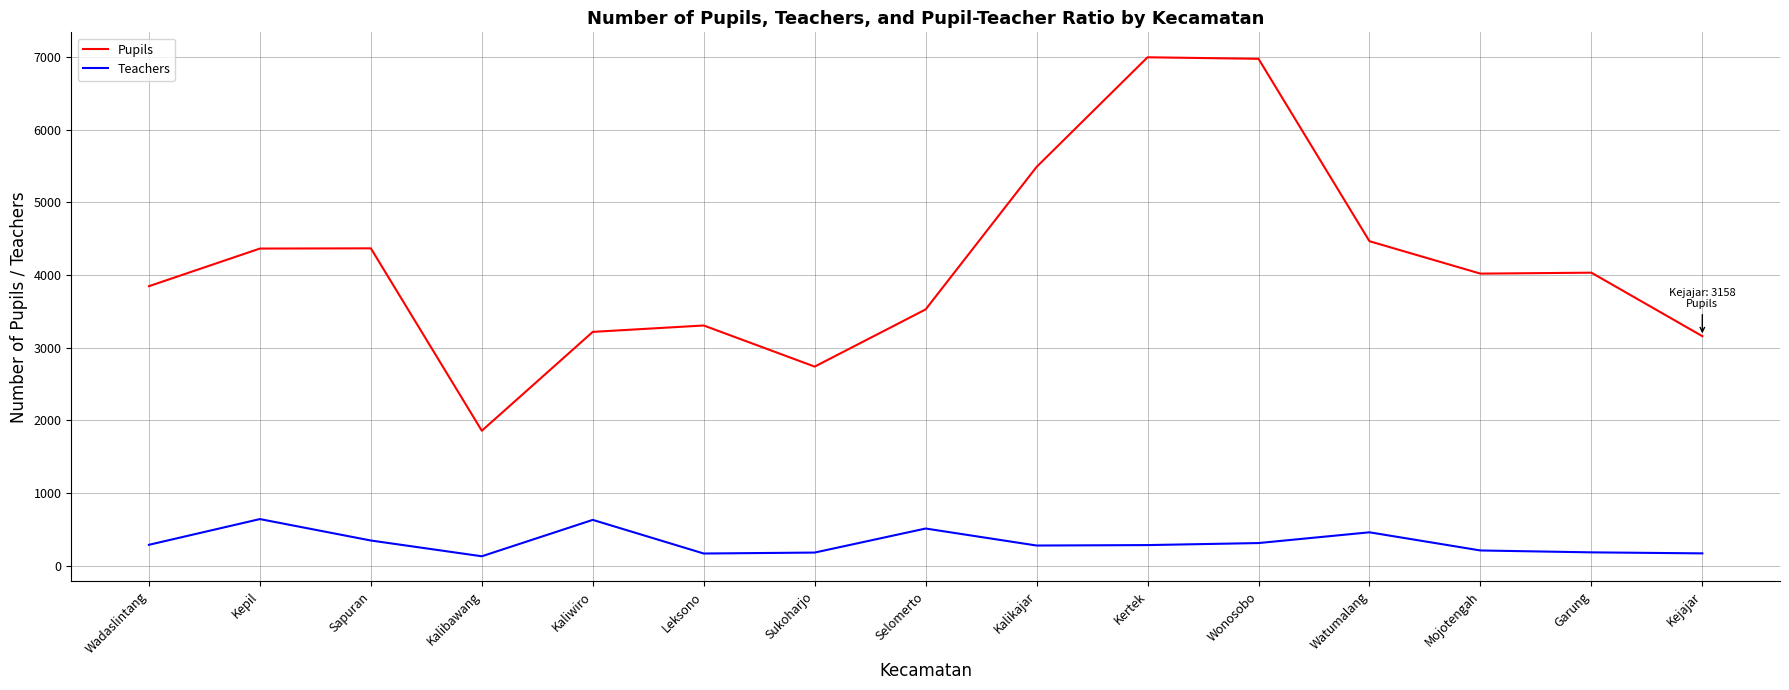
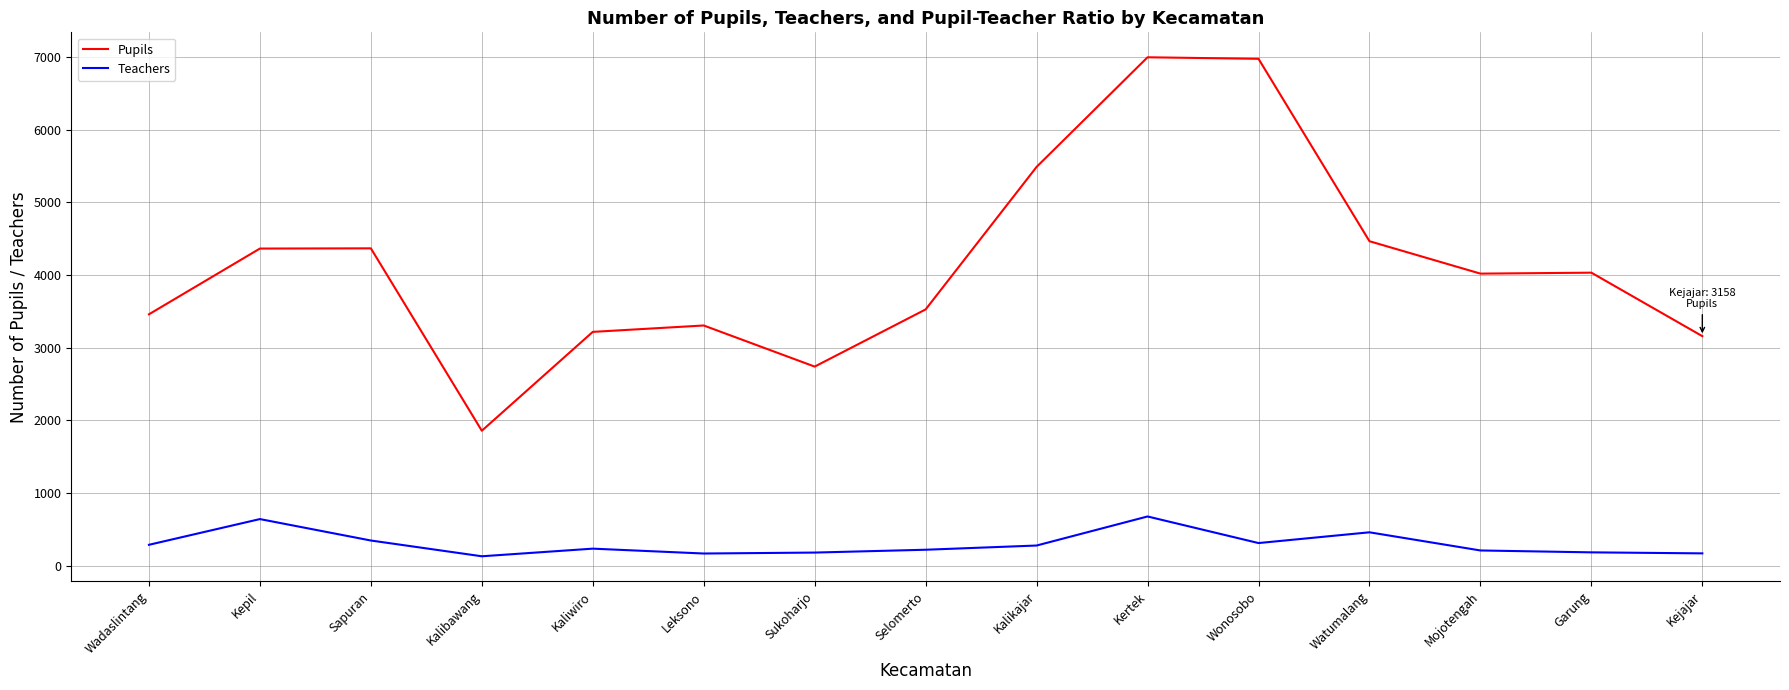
Pupils, Wadaslintang: 3800 -> 3500
Teachers, Kaliwiro: 600 -> 200
Teachers, Selomerto: 500 -> 200
Teachers, Kertek: 300 -> 700
